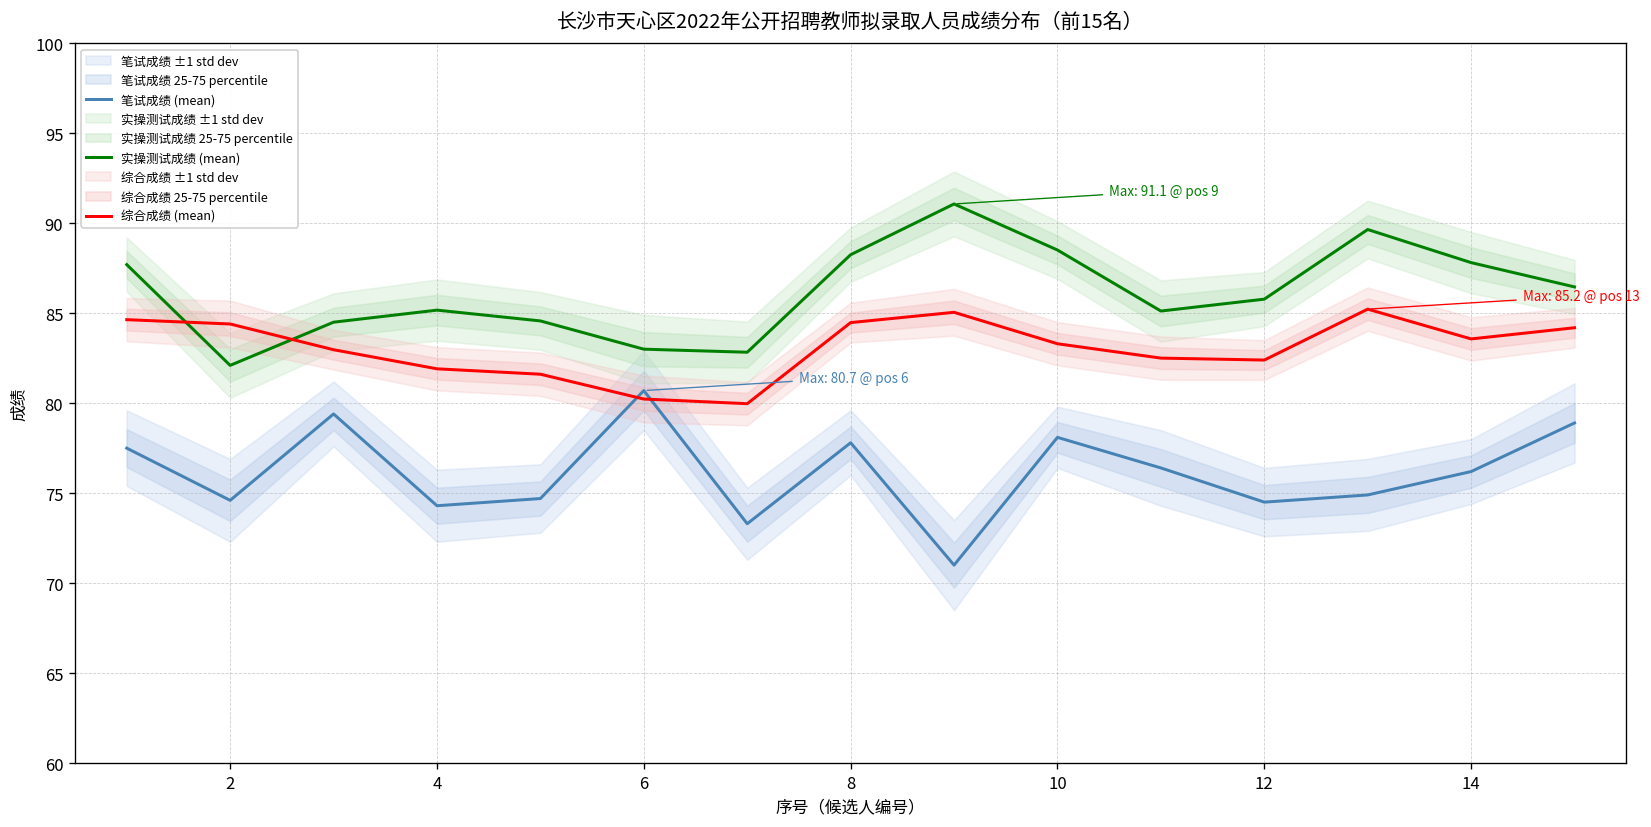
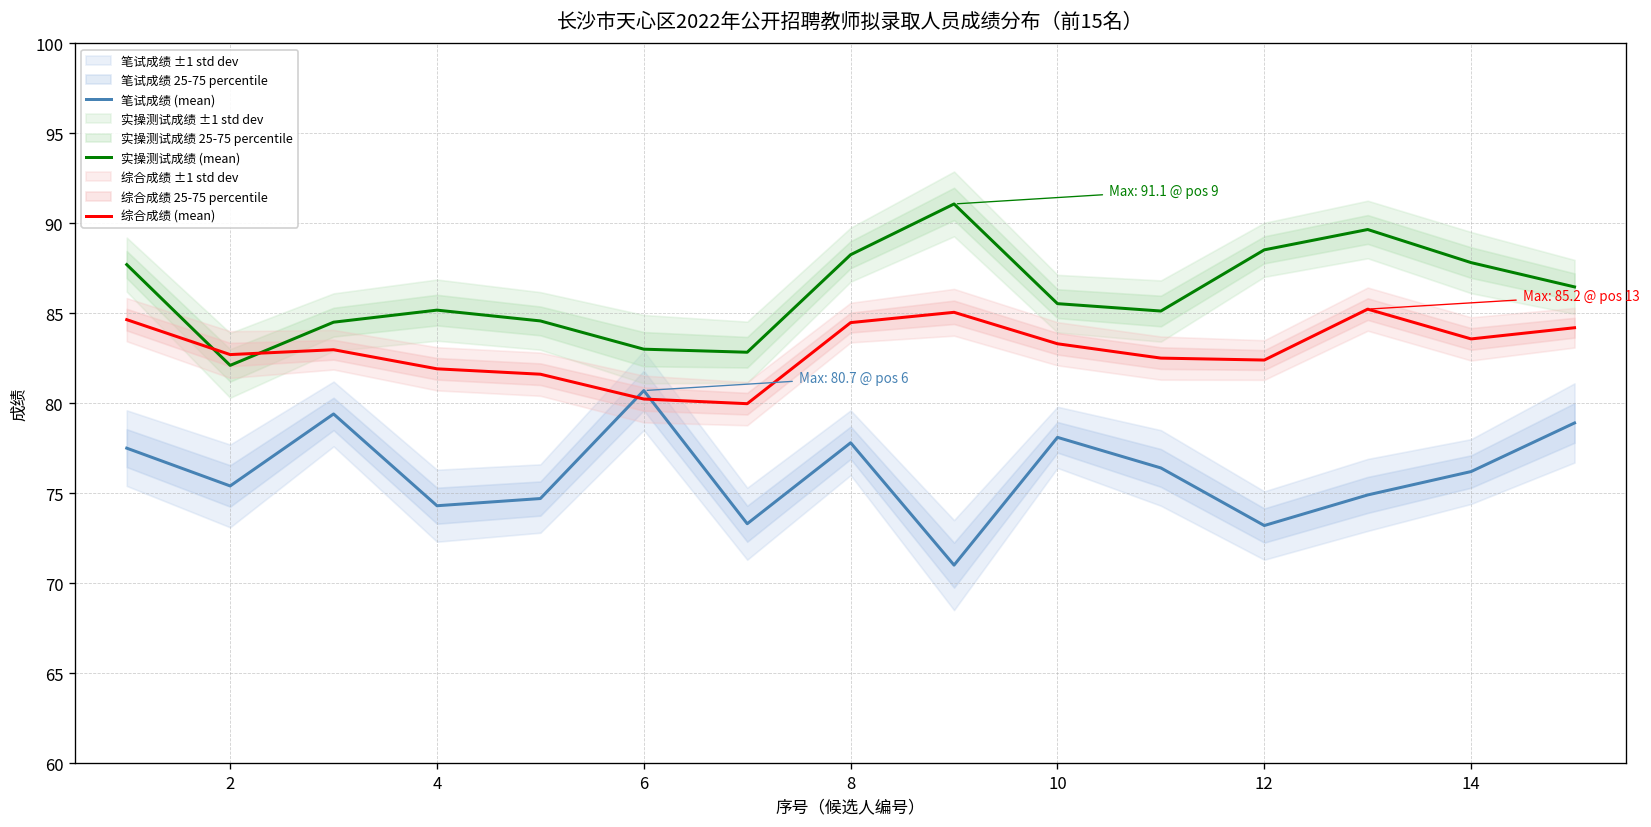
笔试成绩 (mean), 2: 74.6 -> 75.4
综合成绩 (mean), 2: 84.4 -> 82.7
实操测试成绩 (mean), 10: 88.5 -> 85.5
笔试成绩 (mean), 12: 74.5 -> 73.2
实操测试成绩 (mean), 12: 85.8 -> 88.5
